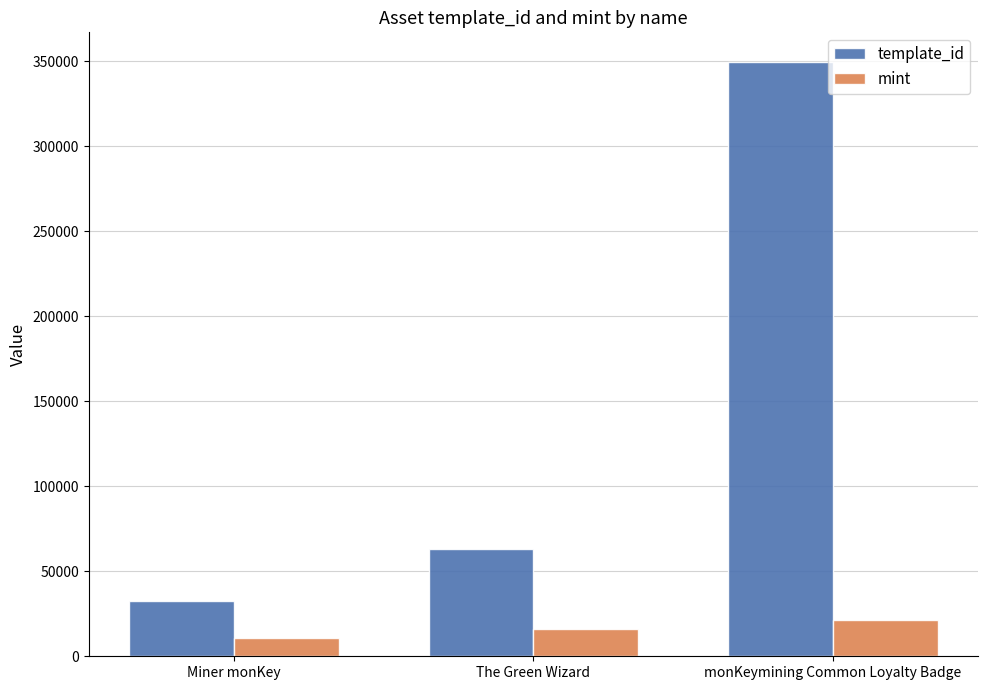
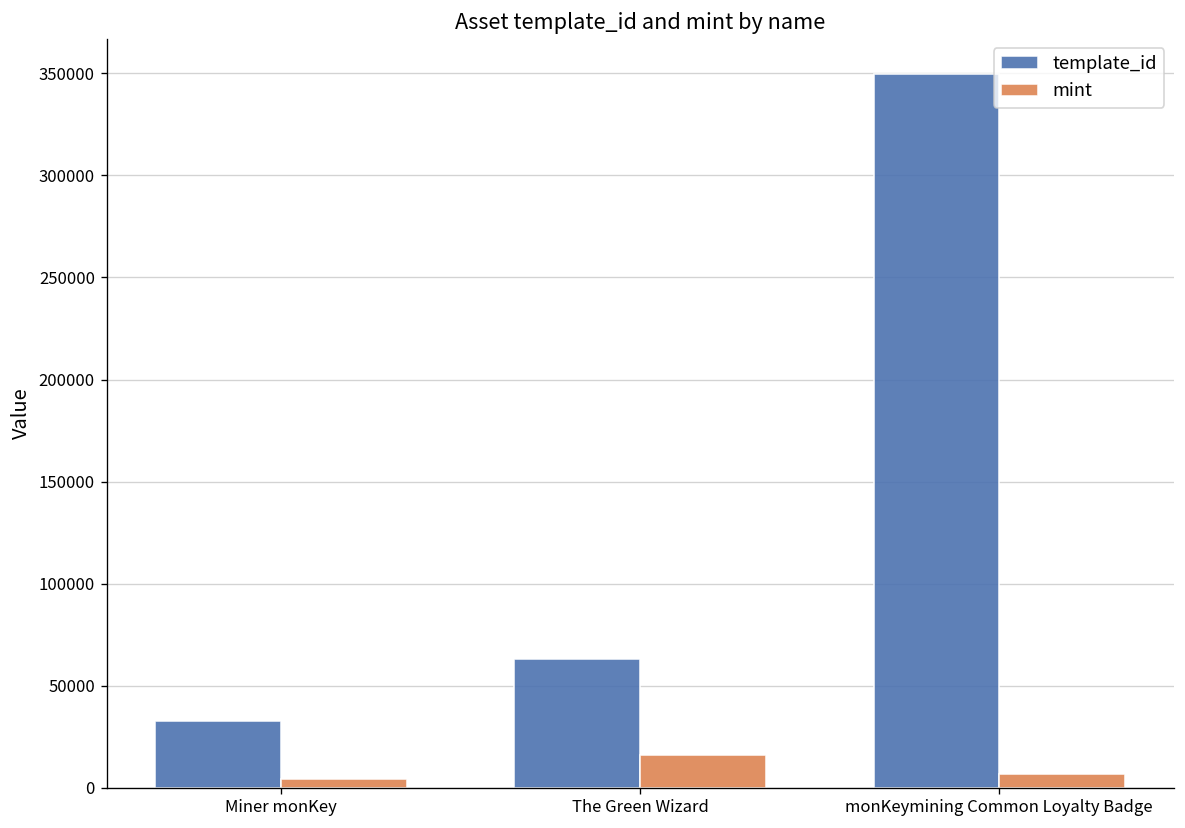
mint, Miner monKey: 11000 -> 4000
mint, monKeymining Common Loyalty Badge: 21000 -> 7000
